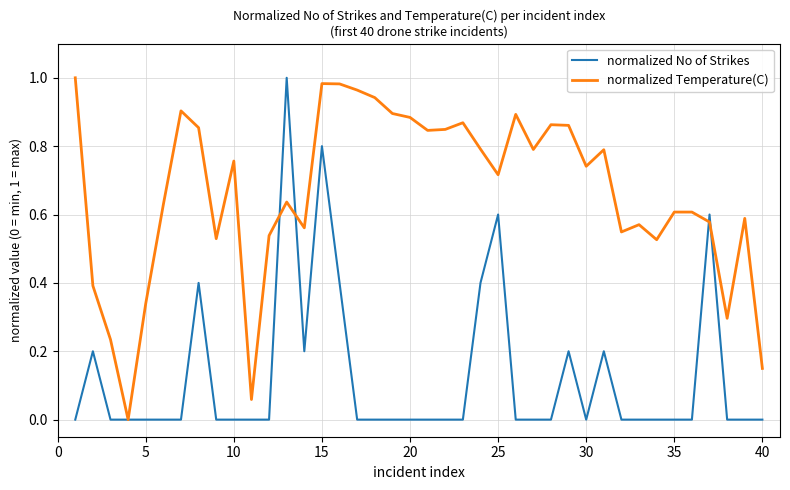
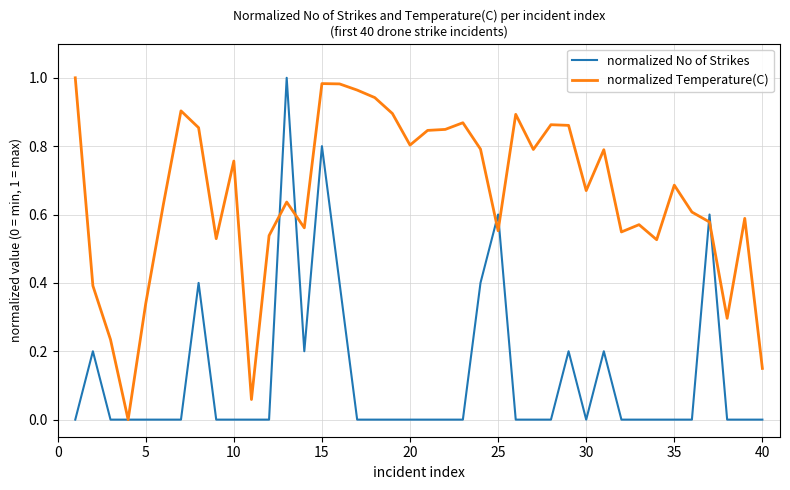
normalized Temperature(C), 20: 0.88 -> 0.80
normalized Temperature(C), 25: 0.72 -> 0.55
normalized Temperature(C), 30: 0.74 -> 0.67
normalized Temperature(C), 35: 0.61 -> 0.69
